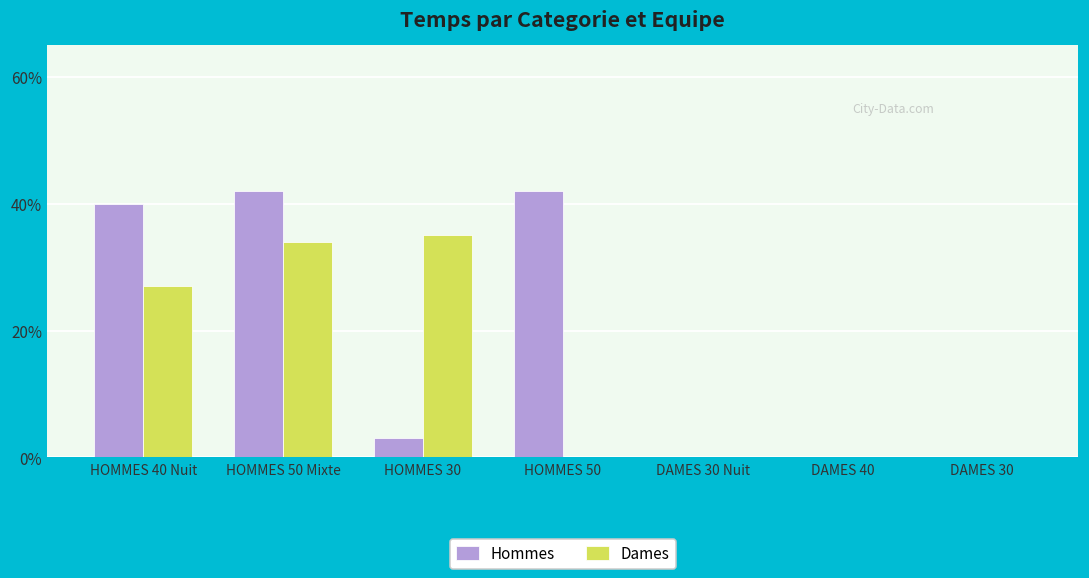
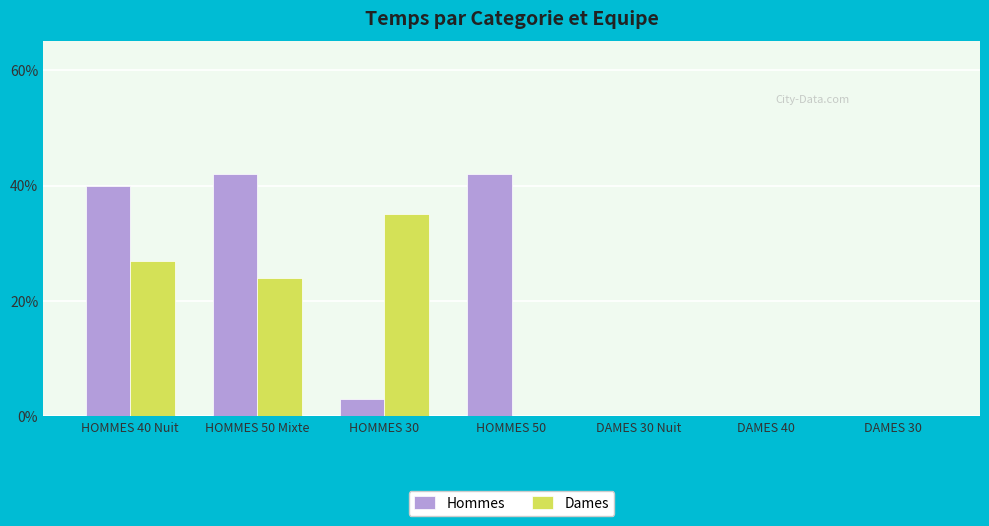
Dames, HOMMES 50 Mixte: 34% -> 24%
